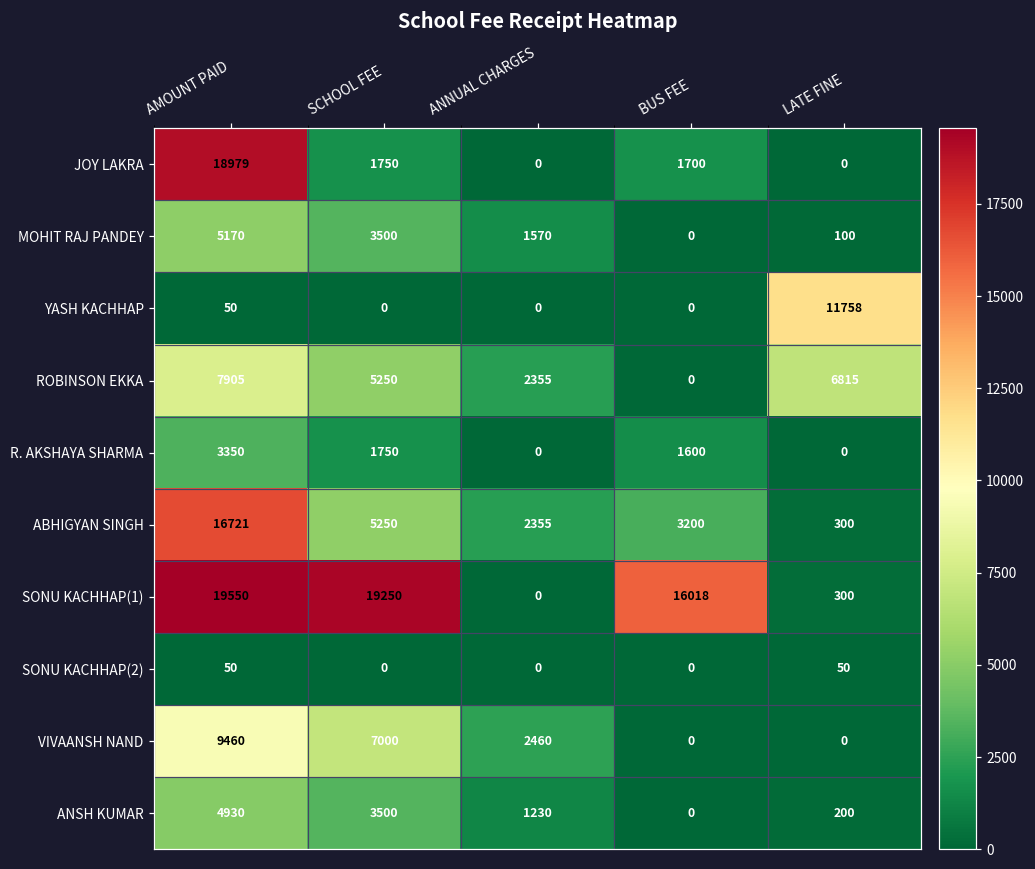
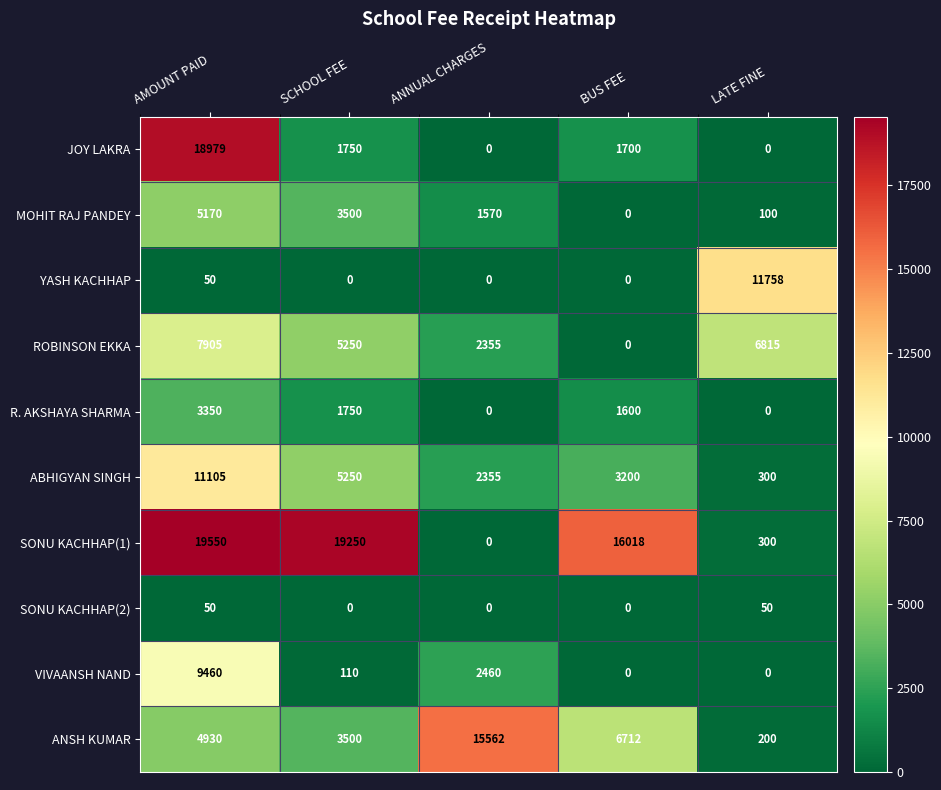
ABHIGYAN SINGH, AMOUNT PAID: 16721 -> 11105
VIVAANSH NAND, SCHOOL FEE: 7000 -> 110
ANSH KUMAR, ANNUAL CHARGES: 1230 -> 15562
ANSH KUMAR, BUS FEE: 0 -> 6712
